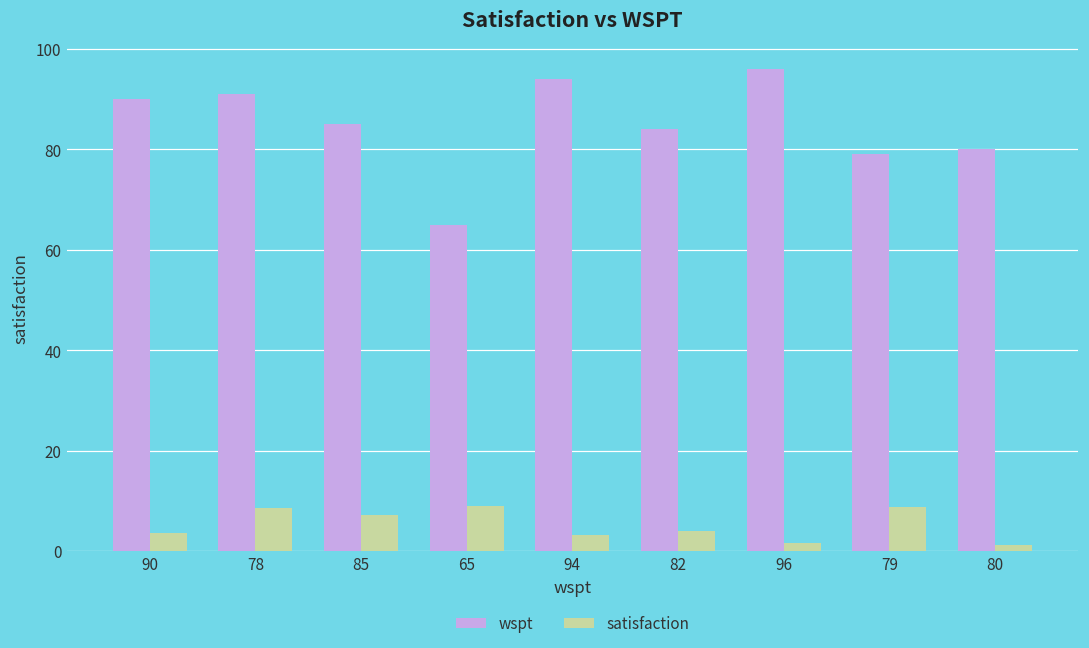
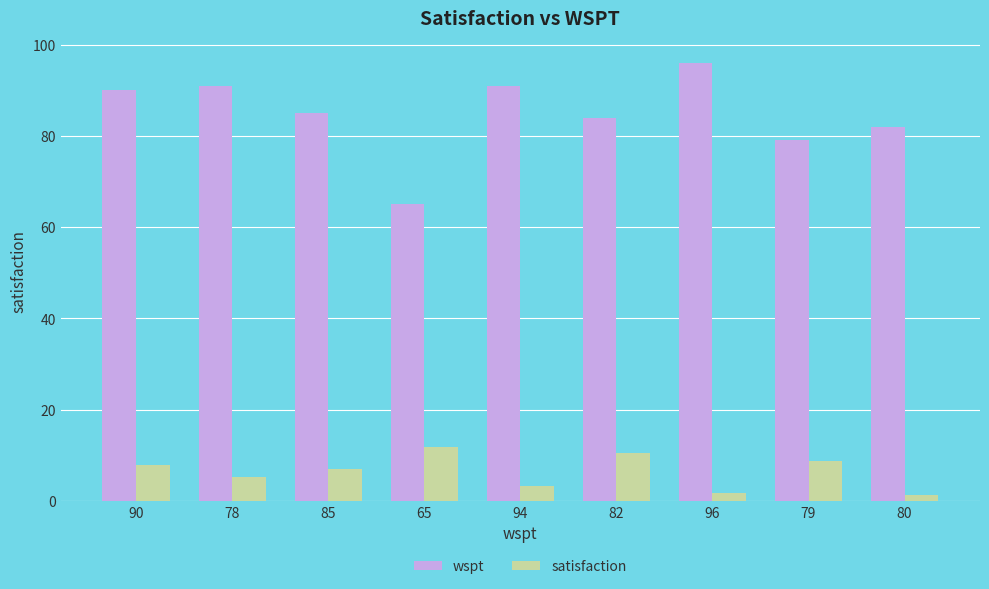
satisfaction, 90: 4 -> 8
satisfaction, 78: 9 -> 5
satisfaction, 65: 9 -> 12
wspt, 94: 94 -> 91
satisfaction, 82: 4 -> 11
wspt, 80: 80 -> 82
